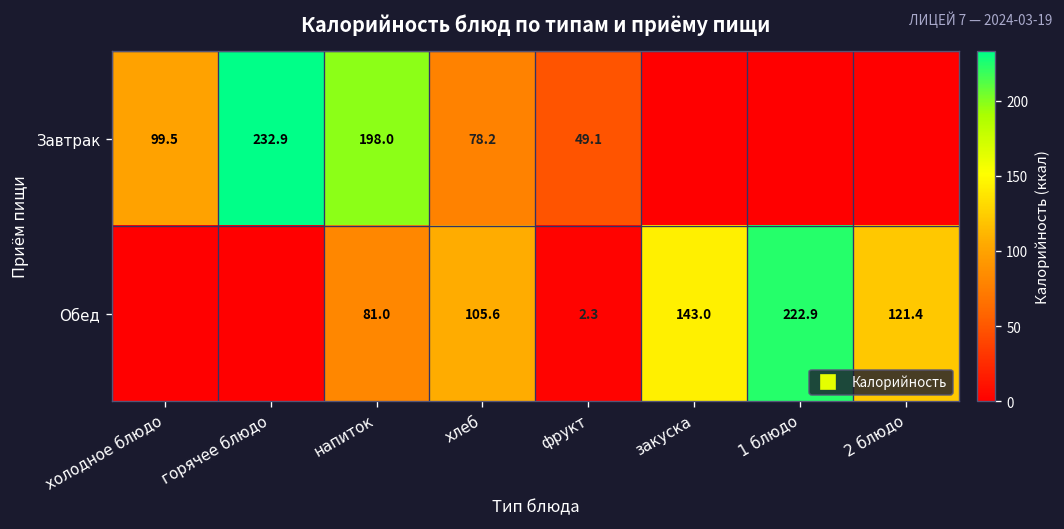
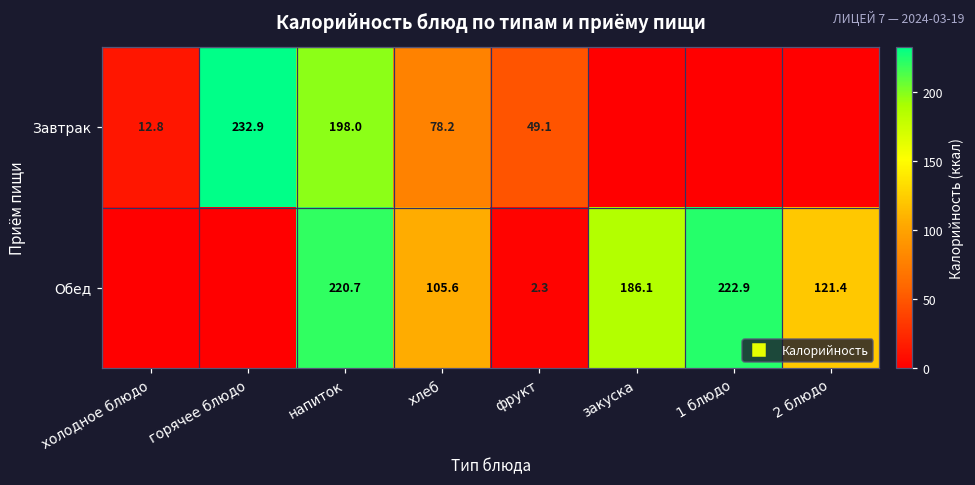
Завтрак, холодное блюдо: 99.5 -> 12.8
Обед, напиток: 81.0 -> 220.7
Обед, закуска: 143.0 -> 186.1
